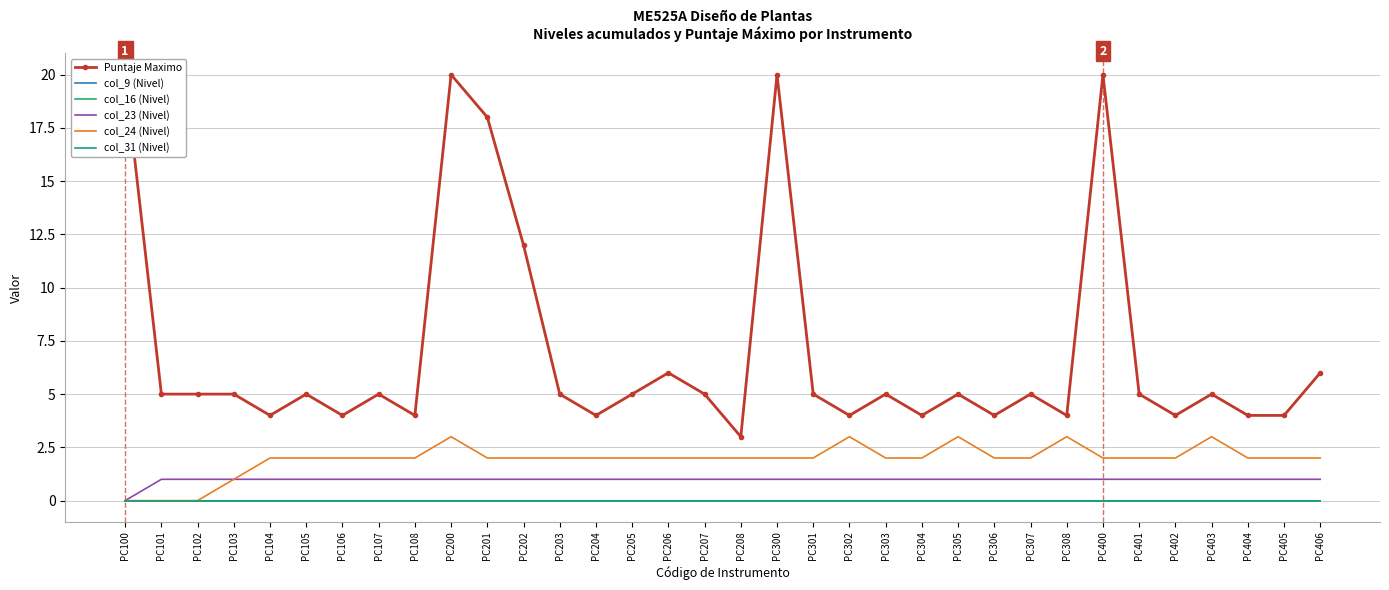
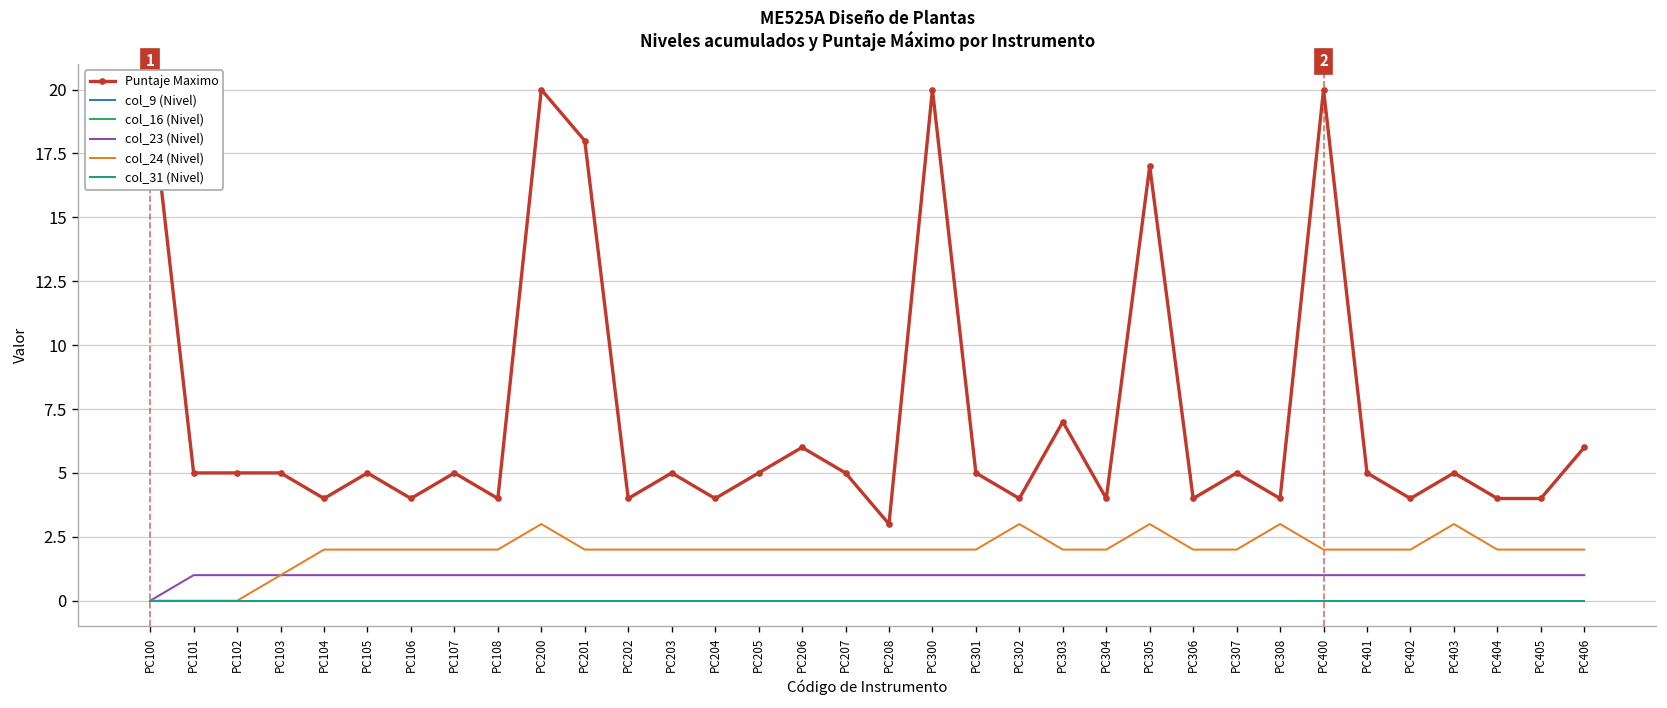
Puntaje Maximo, PC202: 12 -> 4
Puntaje Maximo, PC303: 5 -> 7
Puntaje Maximo, PC305: 5 -> 17
